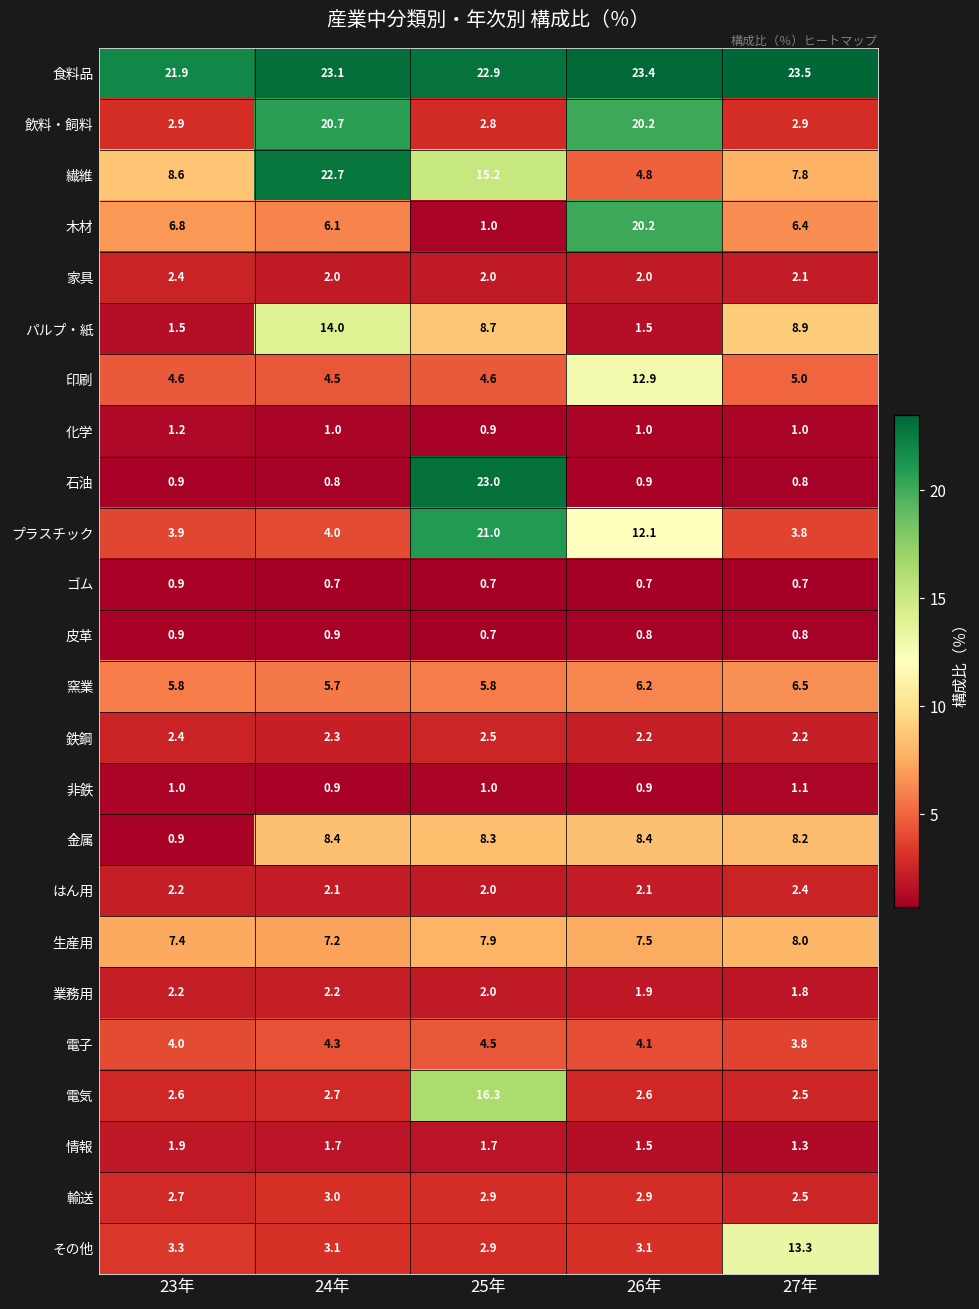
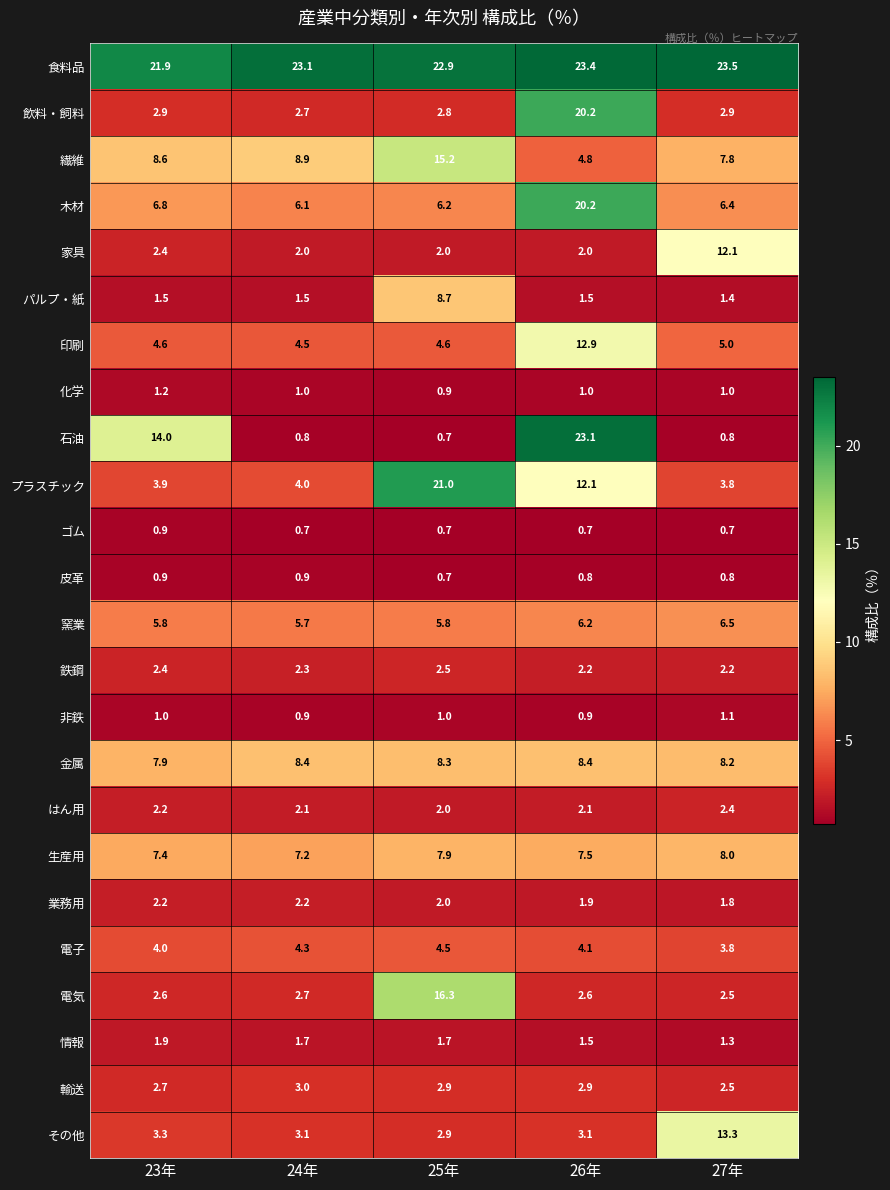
飲料・飼料, 24年: 20.7 -> 2.7
繊維, 24年: 22.7 -> 8.9
木材, 25年: 1.0 -> 6.2
家具, 27年: 2.1 -> 12.1
パルプ・紙, 24年: 14.0 -> 1.5
パルプ・紙, 27年: 8.9 -> 1.4
石油, 23年: 0.9 -> 14.0
石油, 25年: 23.0 -> 0.7
石油, 26年: 0.9 -> 23.1
金属, 23年: 0.9 -> 7.9
